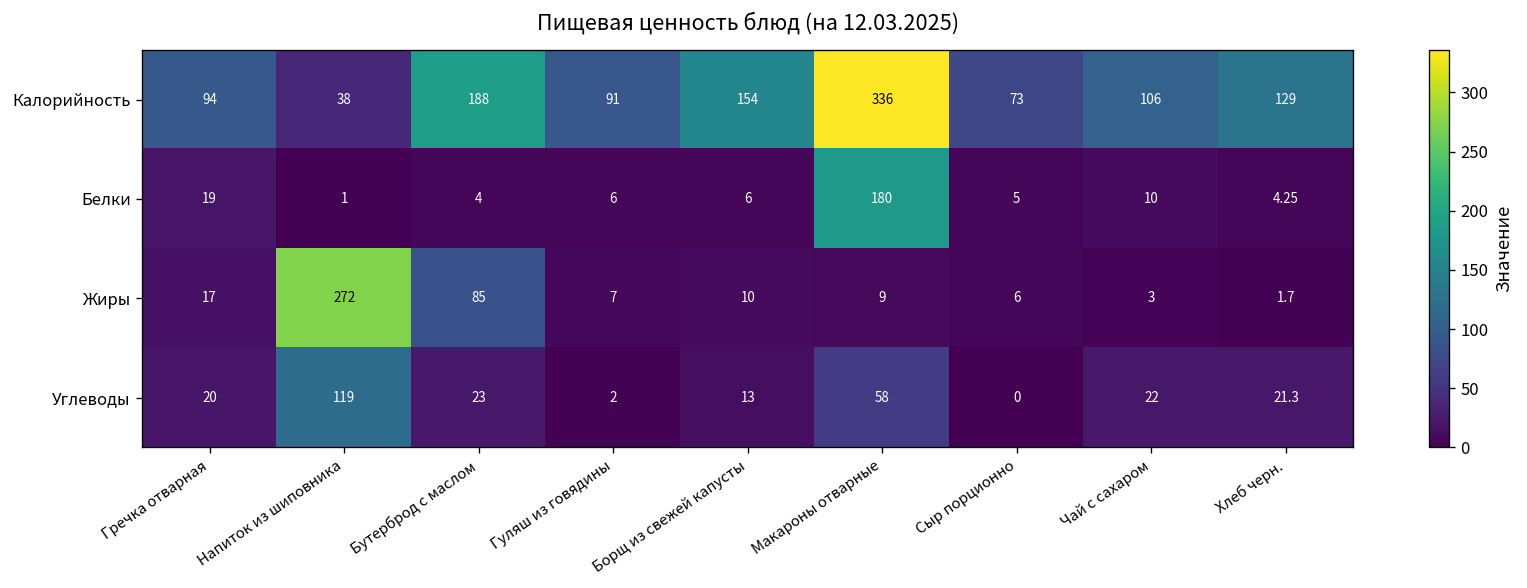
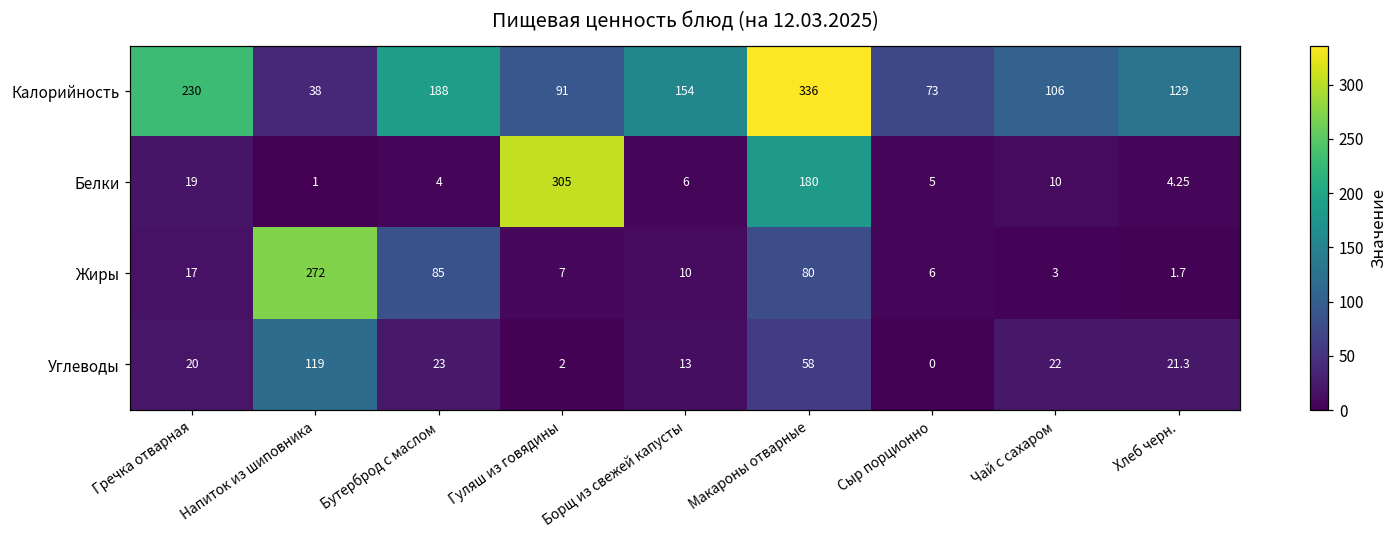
Калорийность, Гречка отварная: 94 -> 230
Белки, Гуляш из говядины: 6 -> 305
Жиры, Макароны отварные: 9 -> 80
